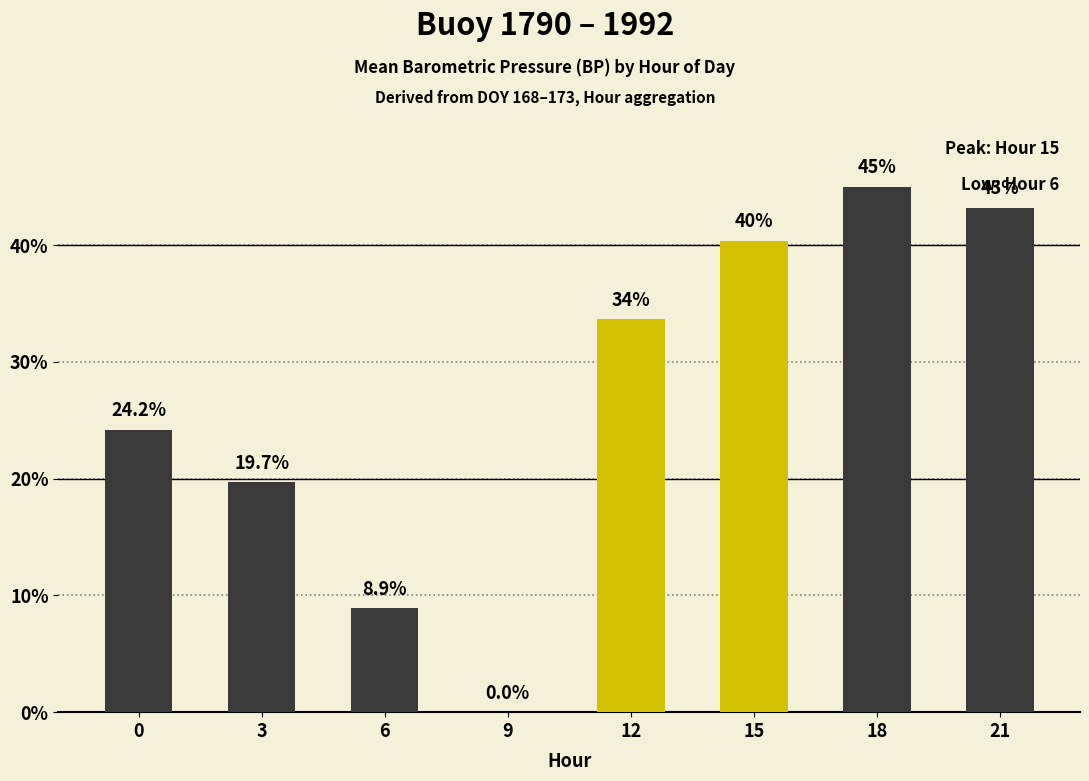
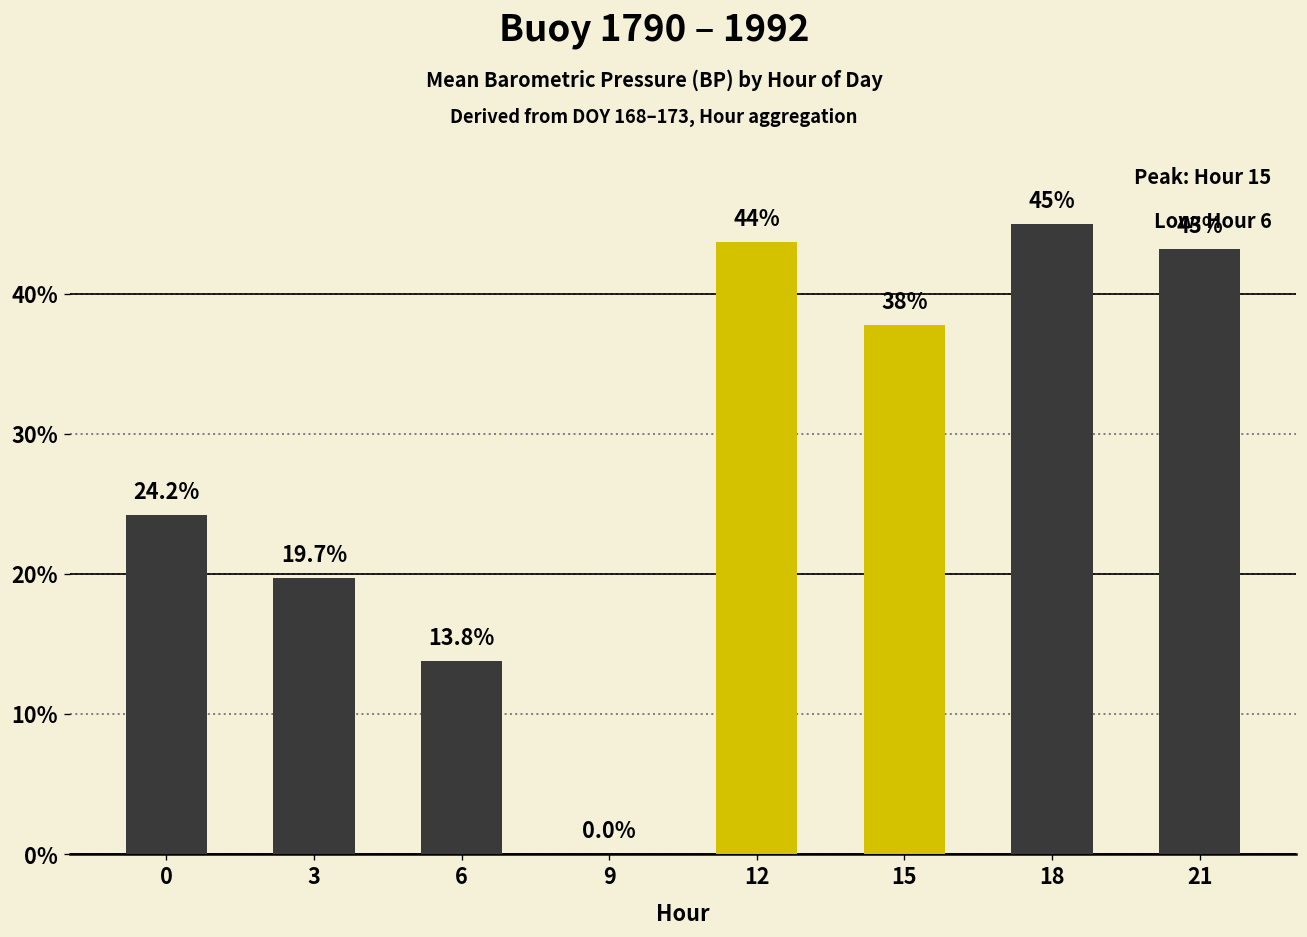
6: 8.9% -> 13.8%
12: 34% -> 44%
15: 40% -> 38%
